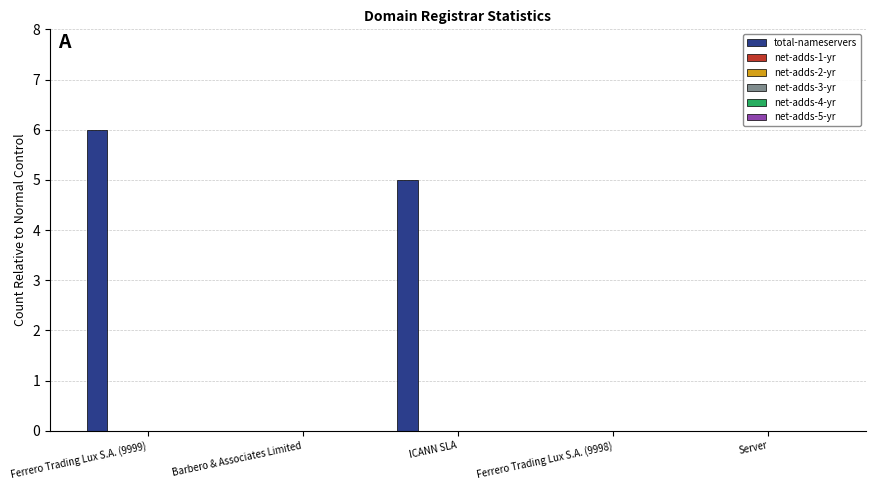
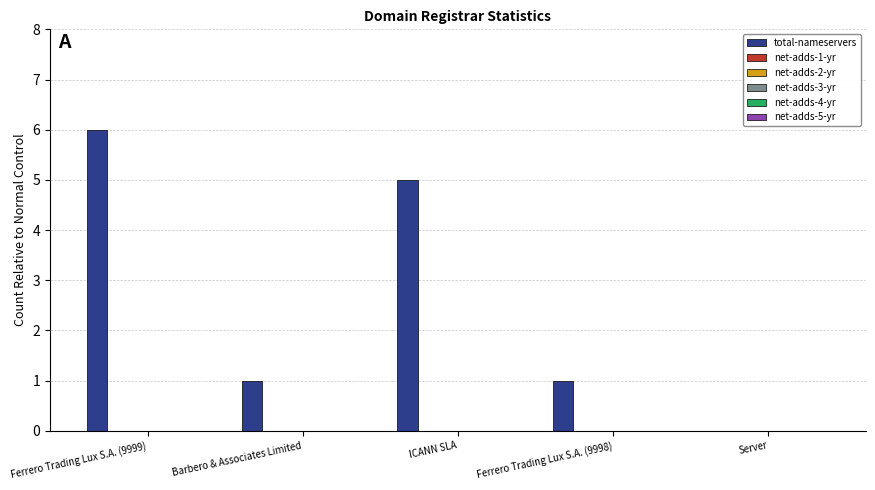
total-nameservers, Barbero & Associates Limited: 0 -> 1
total-nameservers, Ferrero Trading Lux S.A. (9998): 0 -> 1
